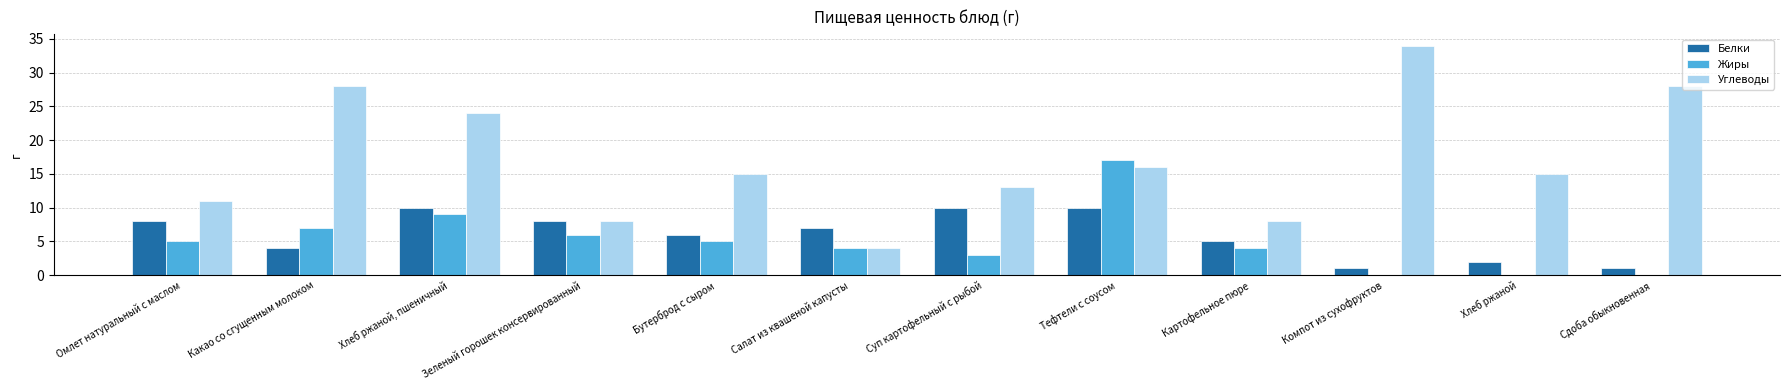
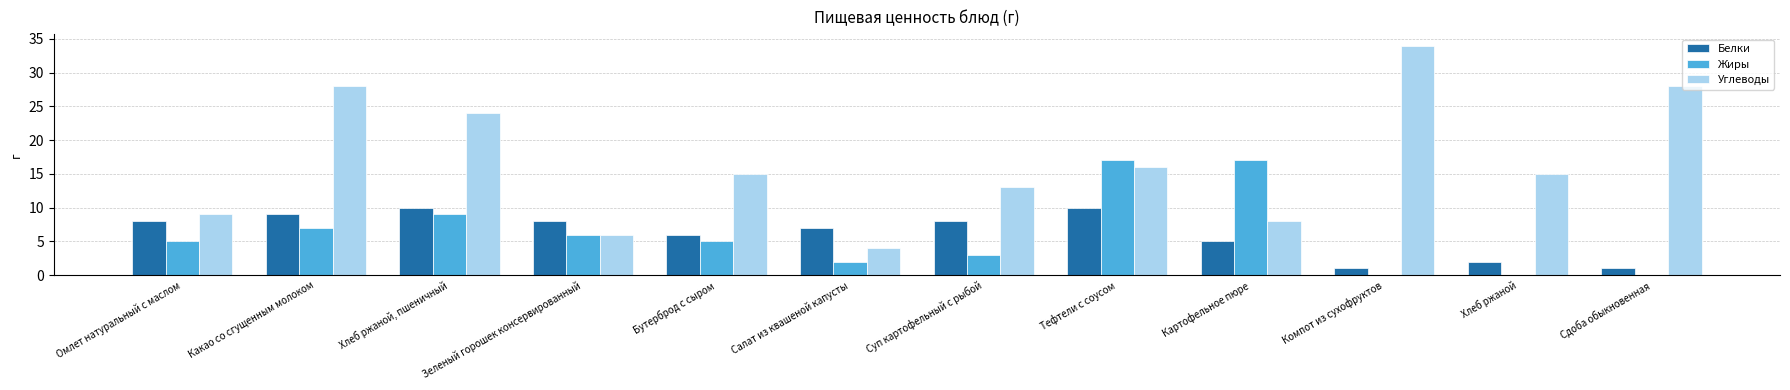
Углеводы, Омлет натуральный с маслом: 11 -> 9
Белки, Какао со сгущенным молоком: 4 -> 9
Углеводы, Зеленый горошек консервированный: 8 -> 6
Жиры, Салат из квашеной капусты: 4 -> 2
Белки, Суп картофельный с рыбой: 10 -> 8
Жиры, Картофельное пюре: 4 -> 17
